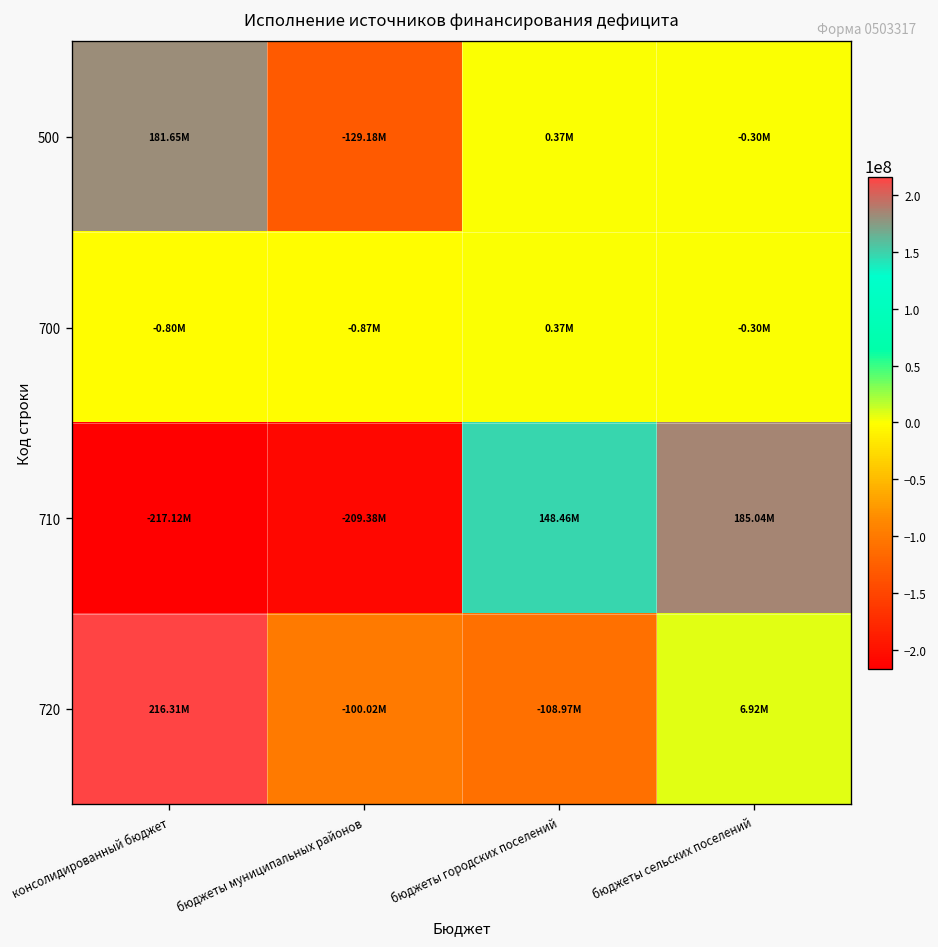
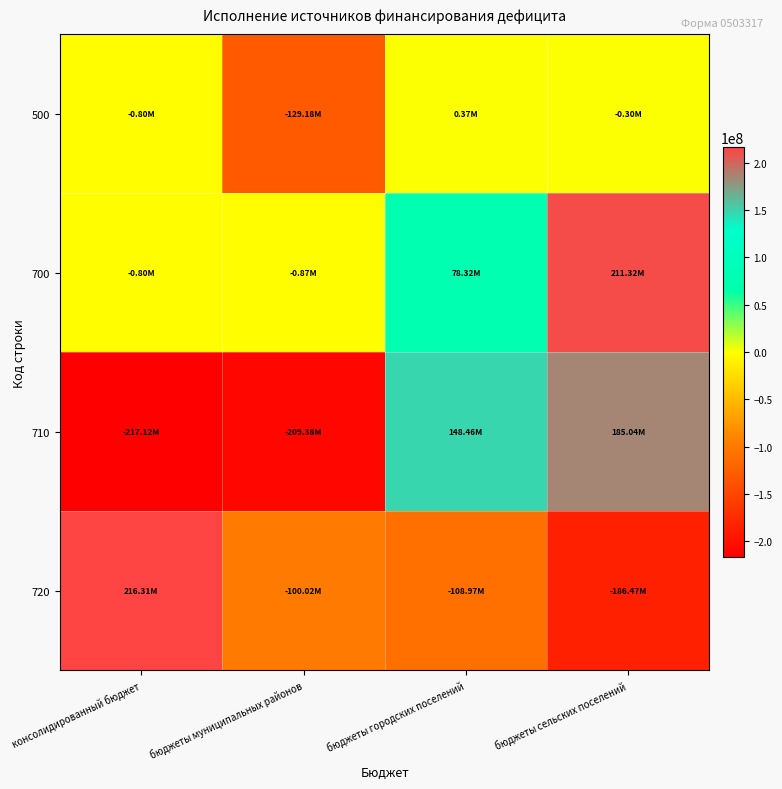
500, консолидированный бюджет: 181.65M -> -0.80M
700, бюджеты городских поселений: 0.37M -> 78.32M
700, бюджеты сельских поселений: -0.30M -> 211.32M
720, бюджеты сельских поселений: 6.92M -> -186.47M
